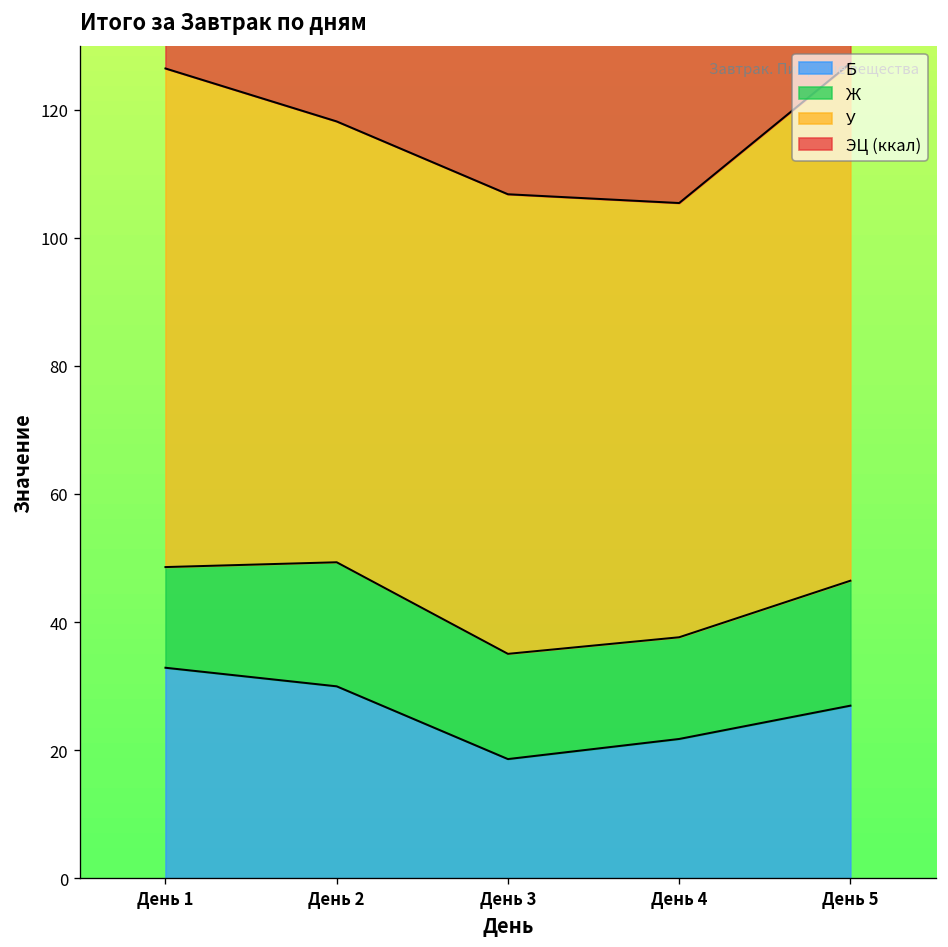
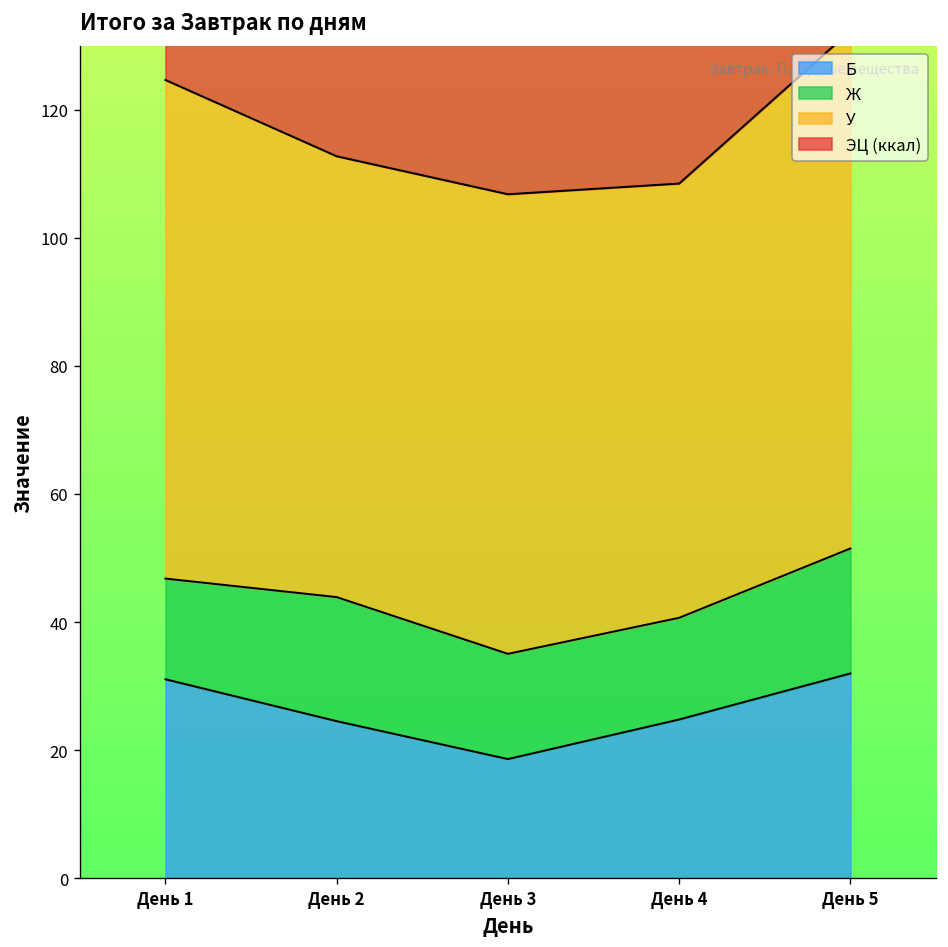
Б, День 1: 33 -> 31
Б, День 2: 30 -> 25
Б, День 4: 22 -> 25
Б, День 5: 27 -> 32
